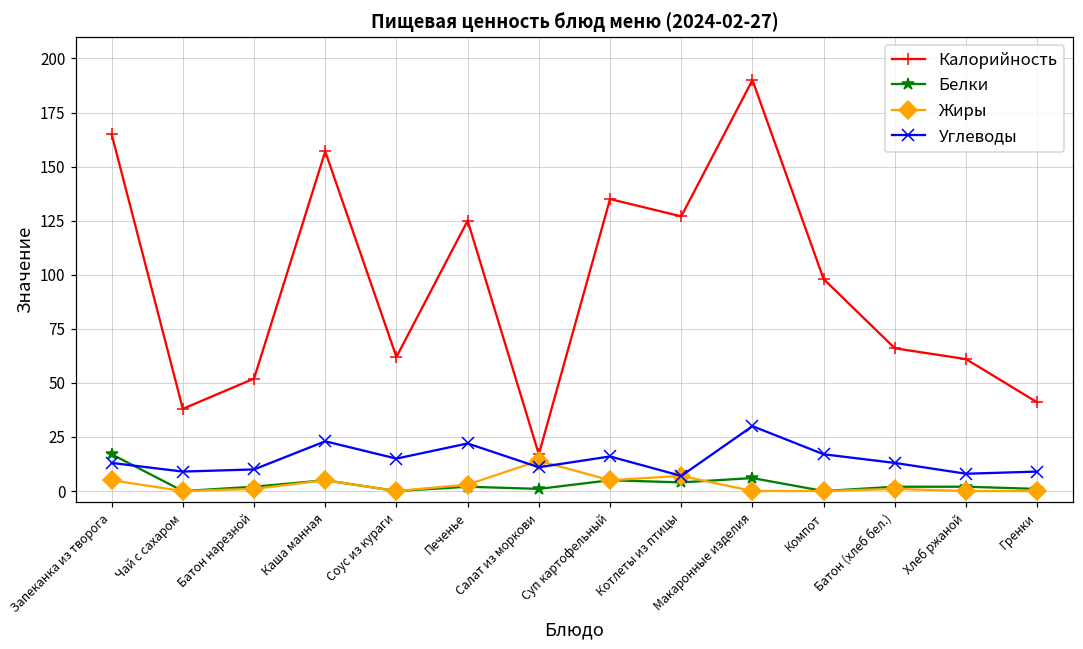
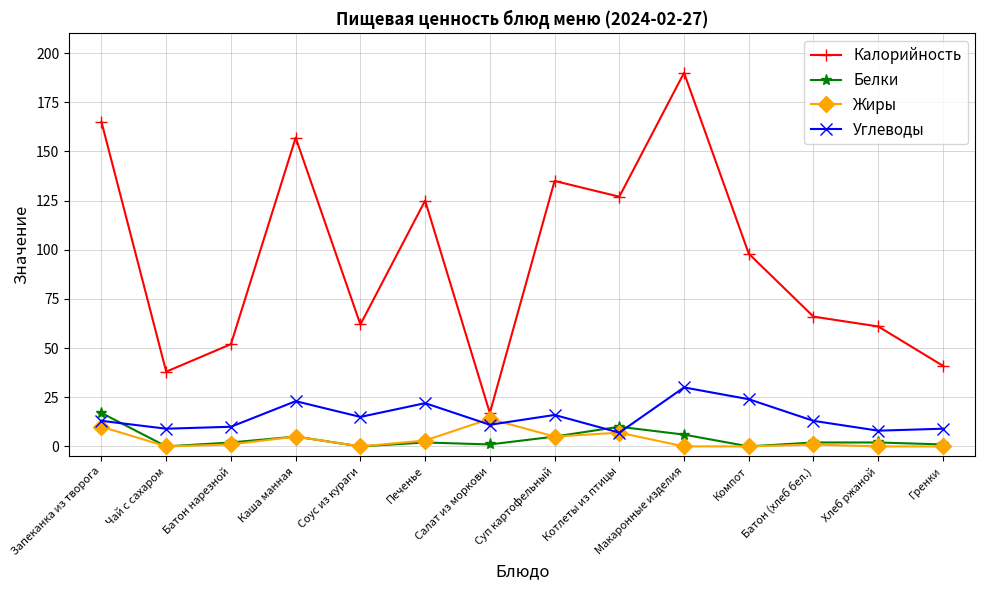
Жиры, Запеканка из творога: 5 -> 10
Белки, Котлеты из птицы: 4 -> 10
Углеводы, Компот: 17 -> 24
